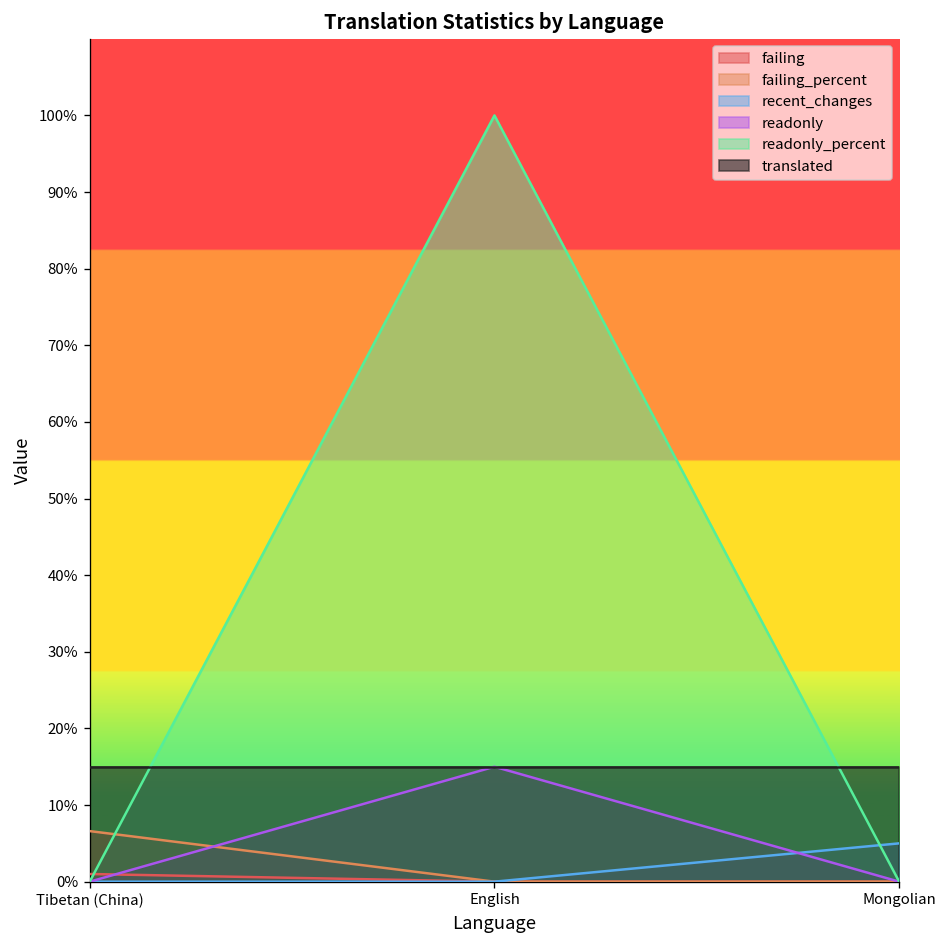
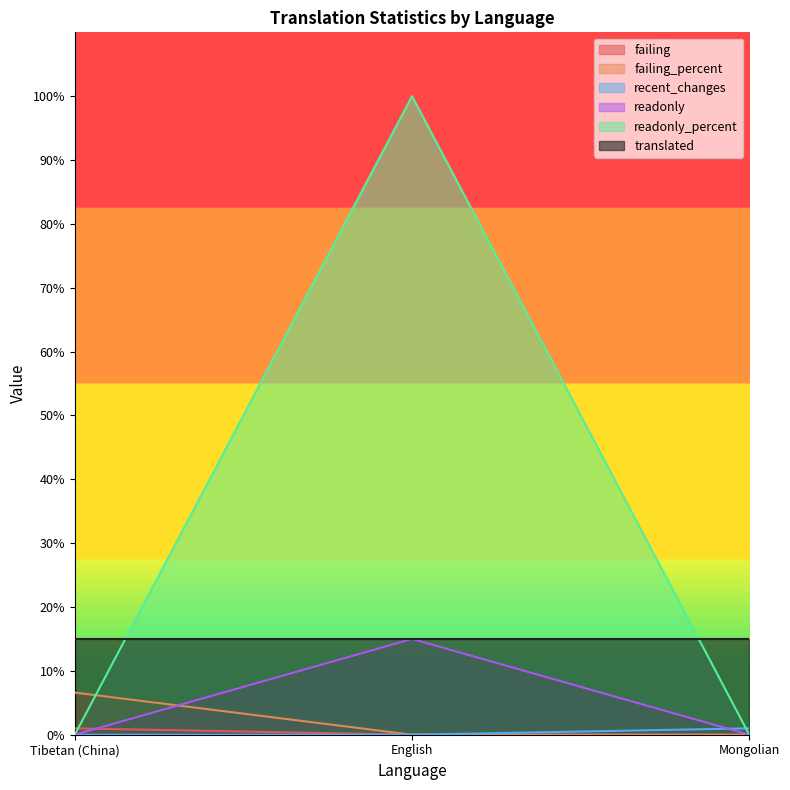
recent_changes, Mongolian: 5% -> 1%
